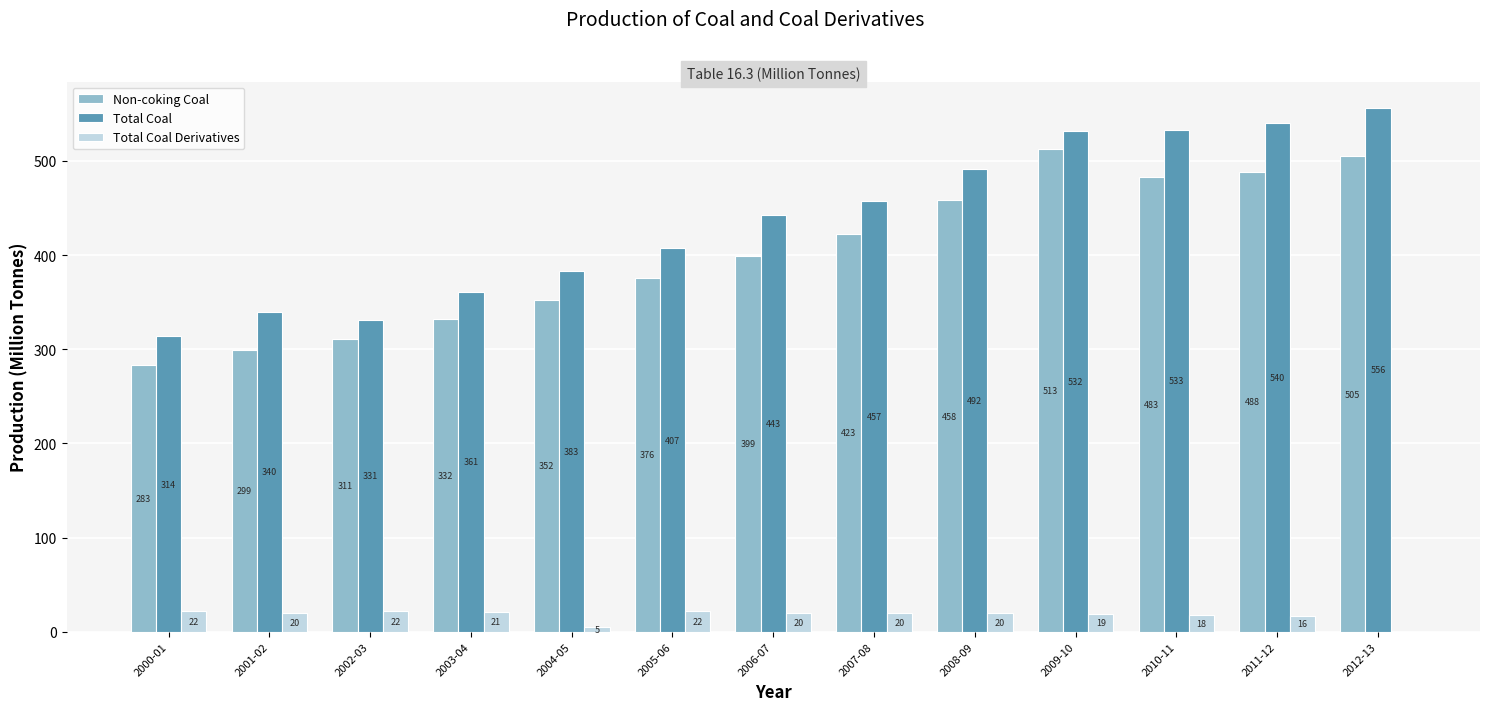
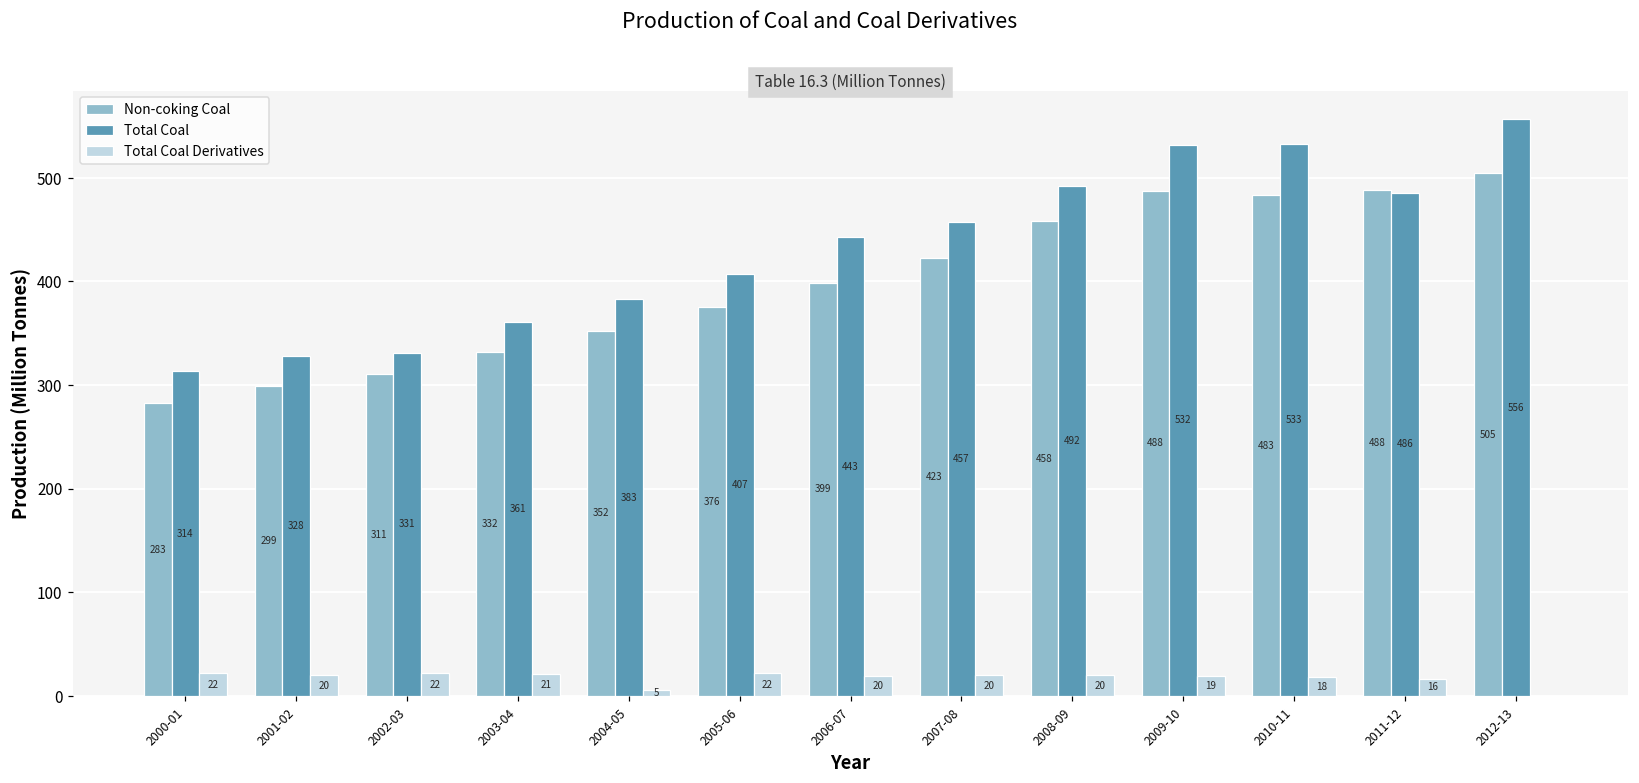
Total Coal, 2001-02: 340 -> 328
Non-coking Coal, 2009-10: 513 -> 488
Total Coal, 2011-12: 540 -> 486
